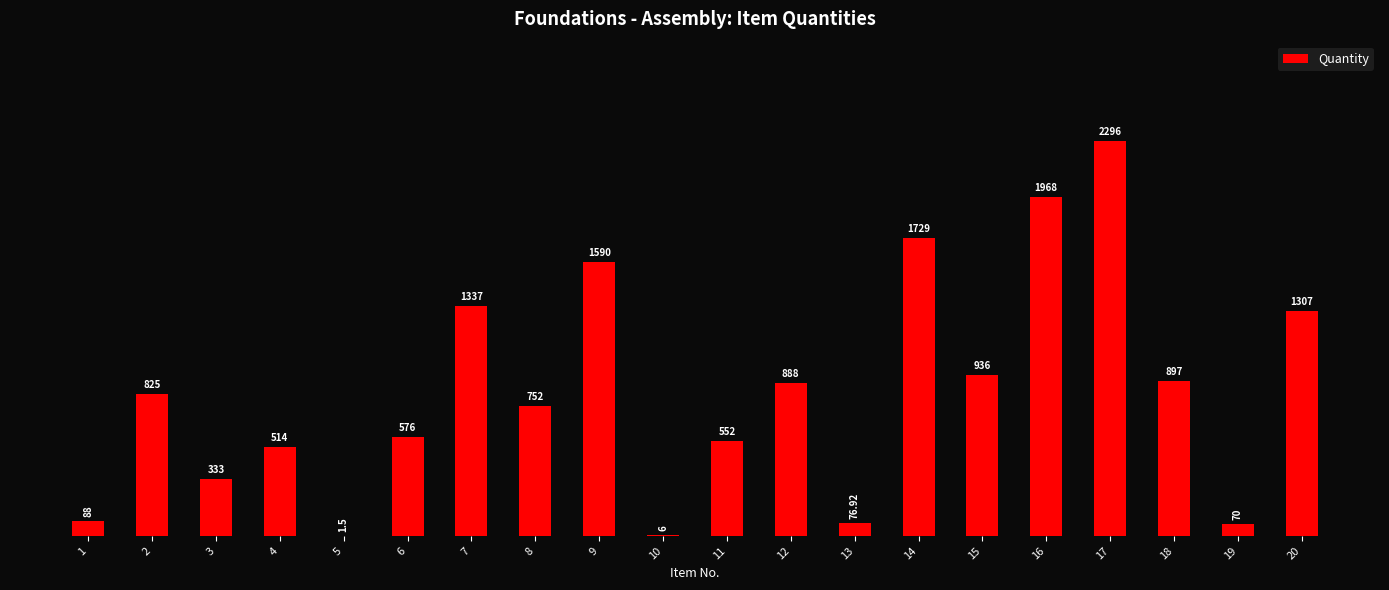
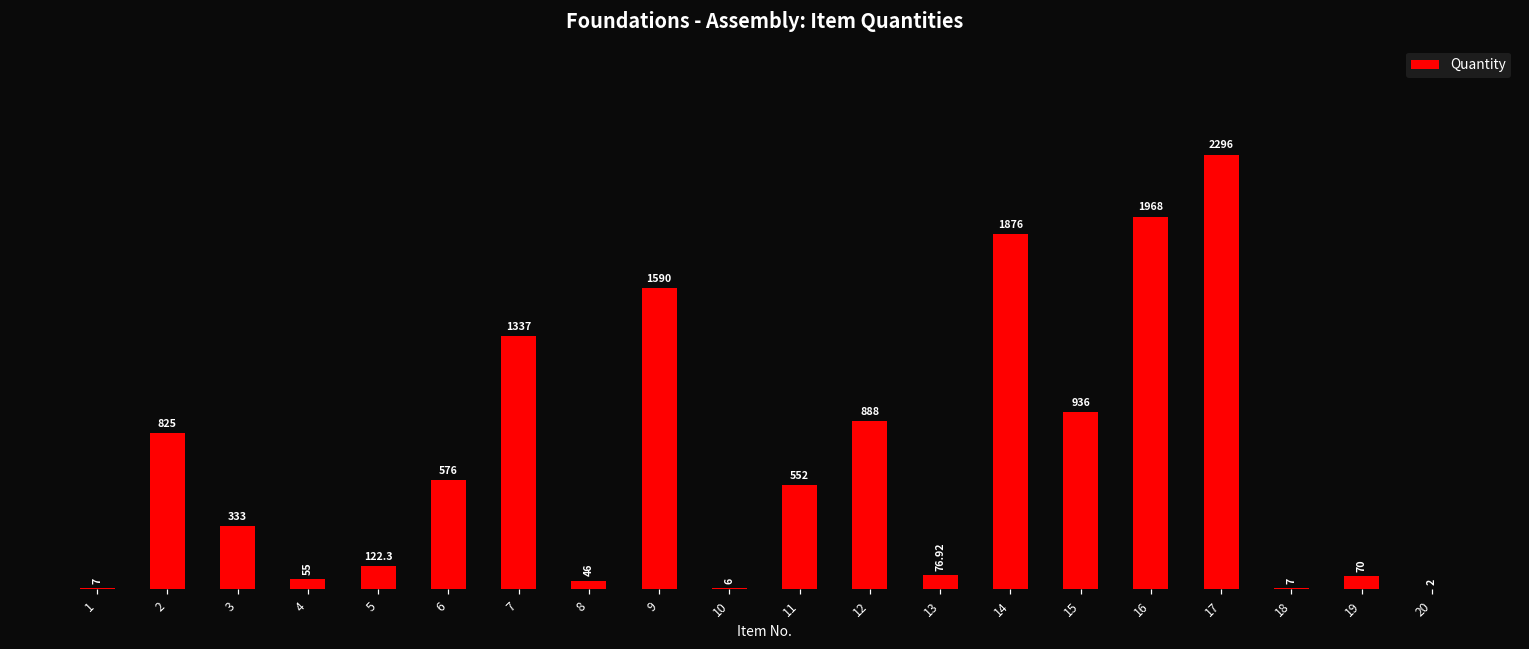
1: 88 -> 7
4: 514 -> 55
5: 1.5 -> 122.3
8: 752 -> 46
14: 1729 -> 1876
18: 897 -> 7
20: 1307 -> 2
